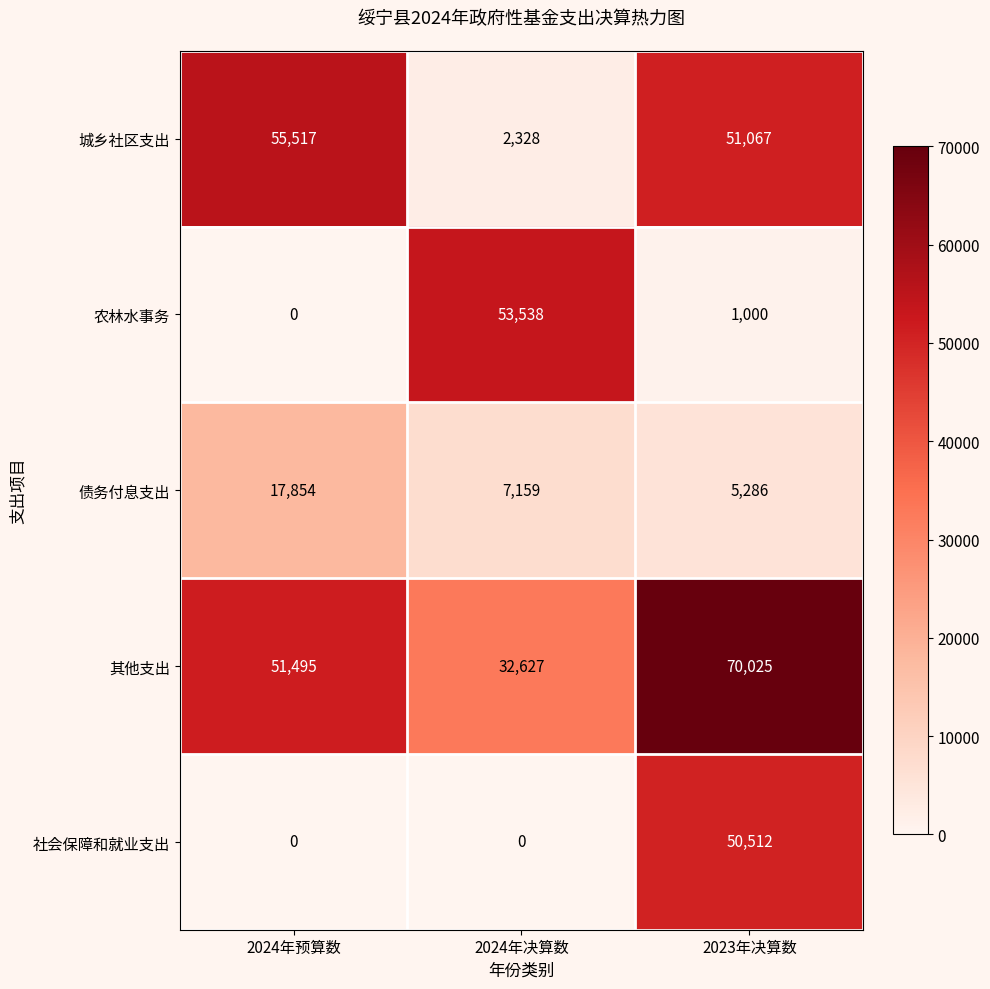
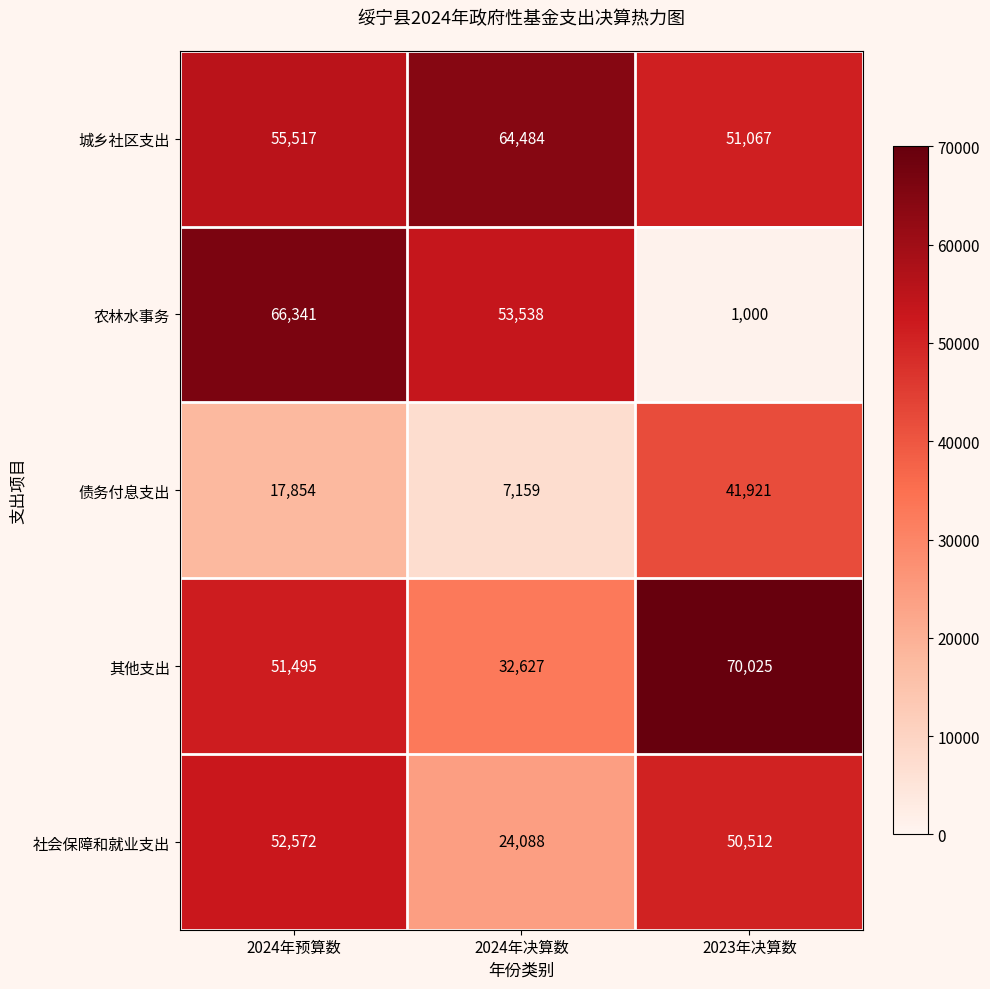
城乡社区支出, 2024年决算数: 2,328 -> 64,484
农林水事务, 2024年预算数: 0 -> 66,341
债务付息支出, 2023年决算数: 5,286 -> 41,921
社会保障和就业支出, 2024年预算数: 0 -> 52,572
社会保障和就业支出, 2024年决算数: 0 -> 24,088
